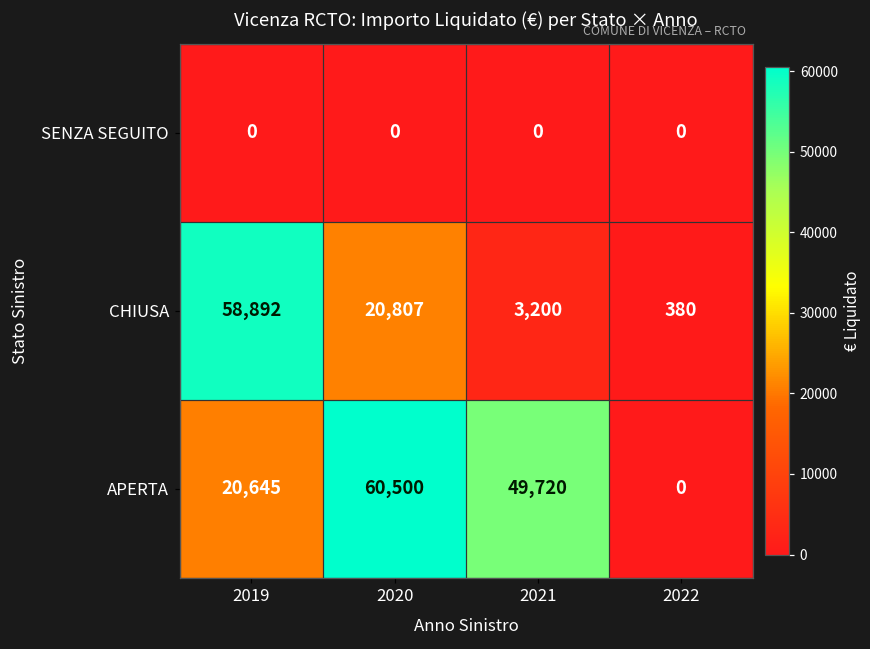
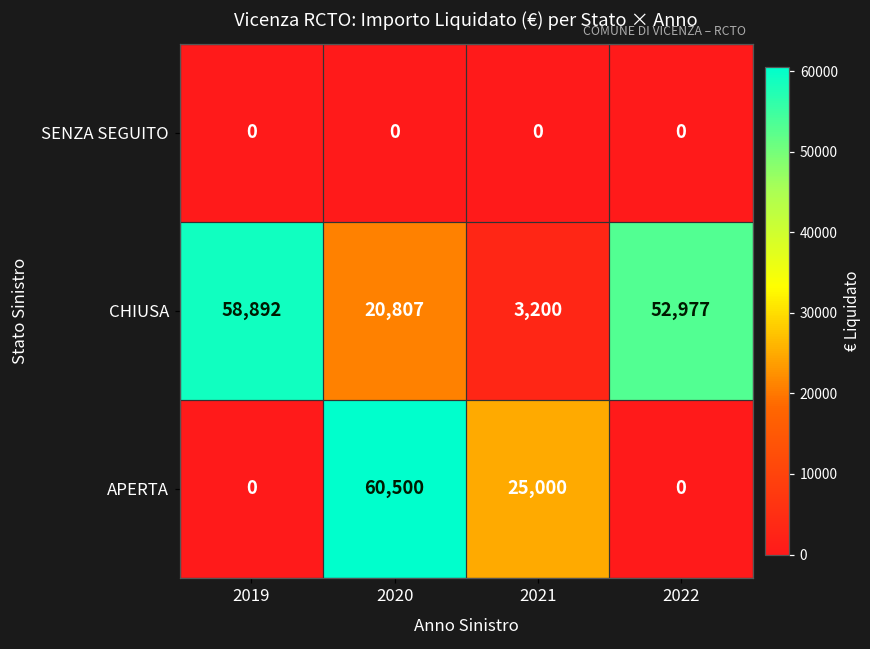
CHIUSA, 2022: 380 -> 52,977
APERTA, 2019: 20,645 -> 0
APERTA, 2021: 49,720 -> 25,000
